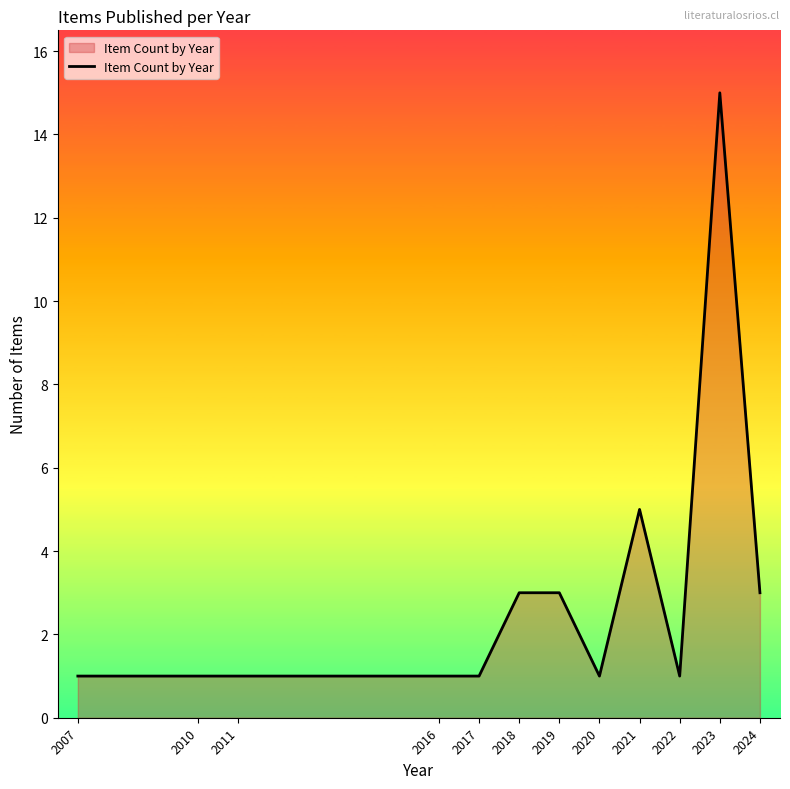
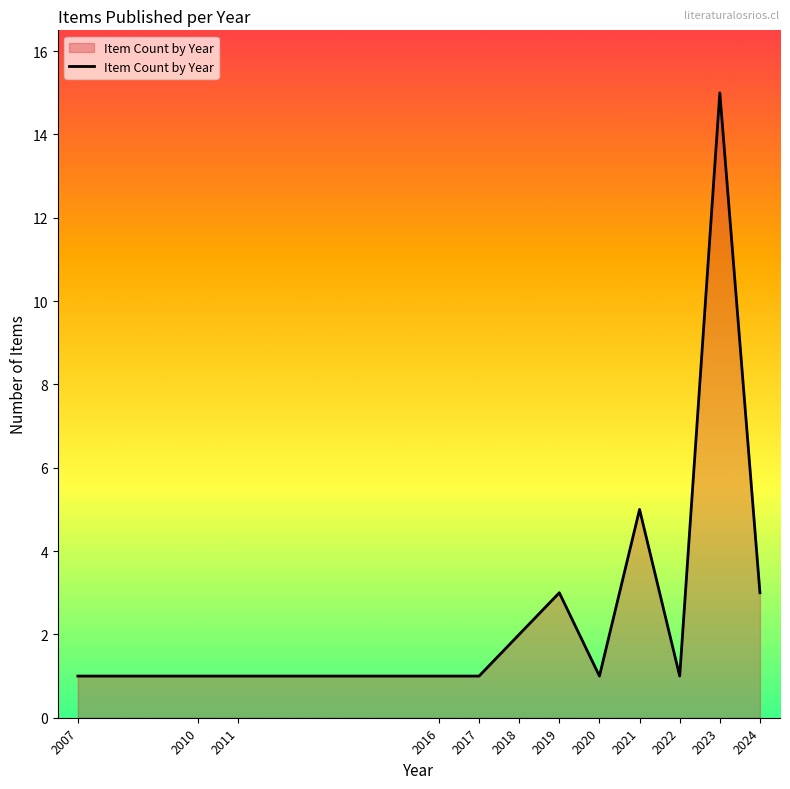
2018: 3 -> 2
